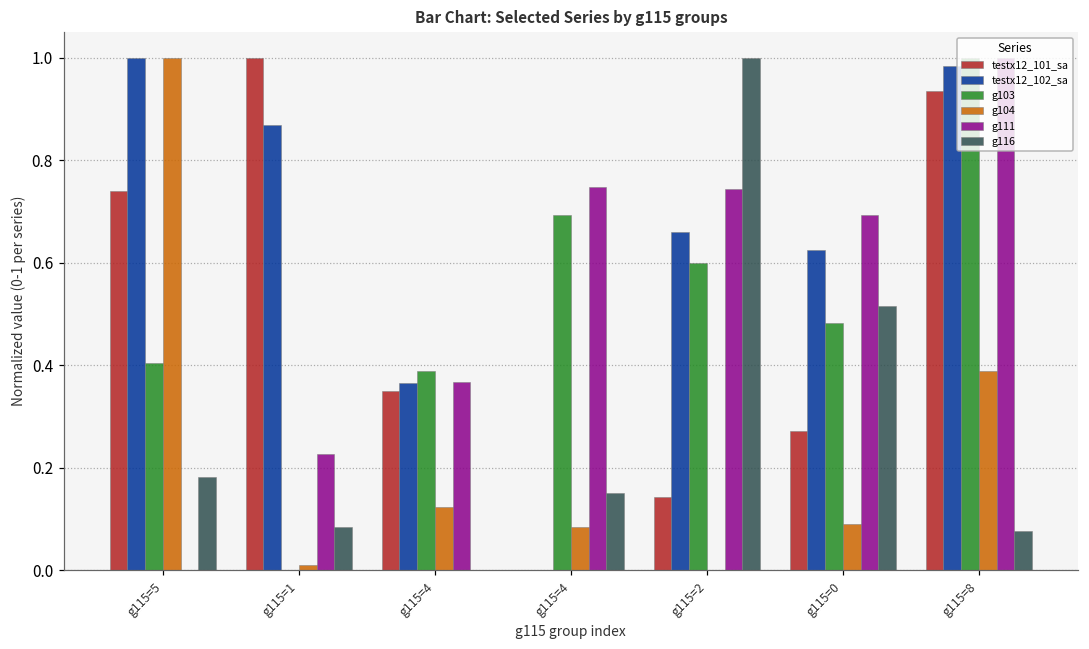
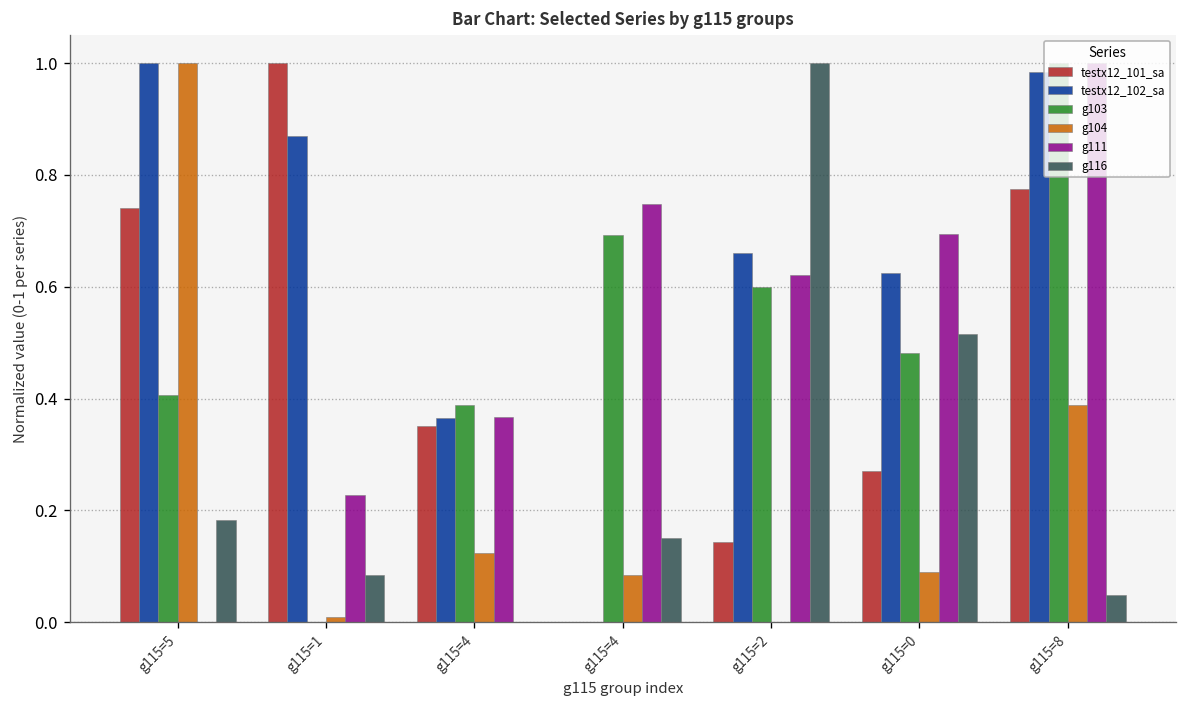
g111, g115=2: 0.74 -> 0.62
testx12_101_sa, g115=8: 0.94 -> 0.77
g116, g115=8: 0.08 -> 0.05
